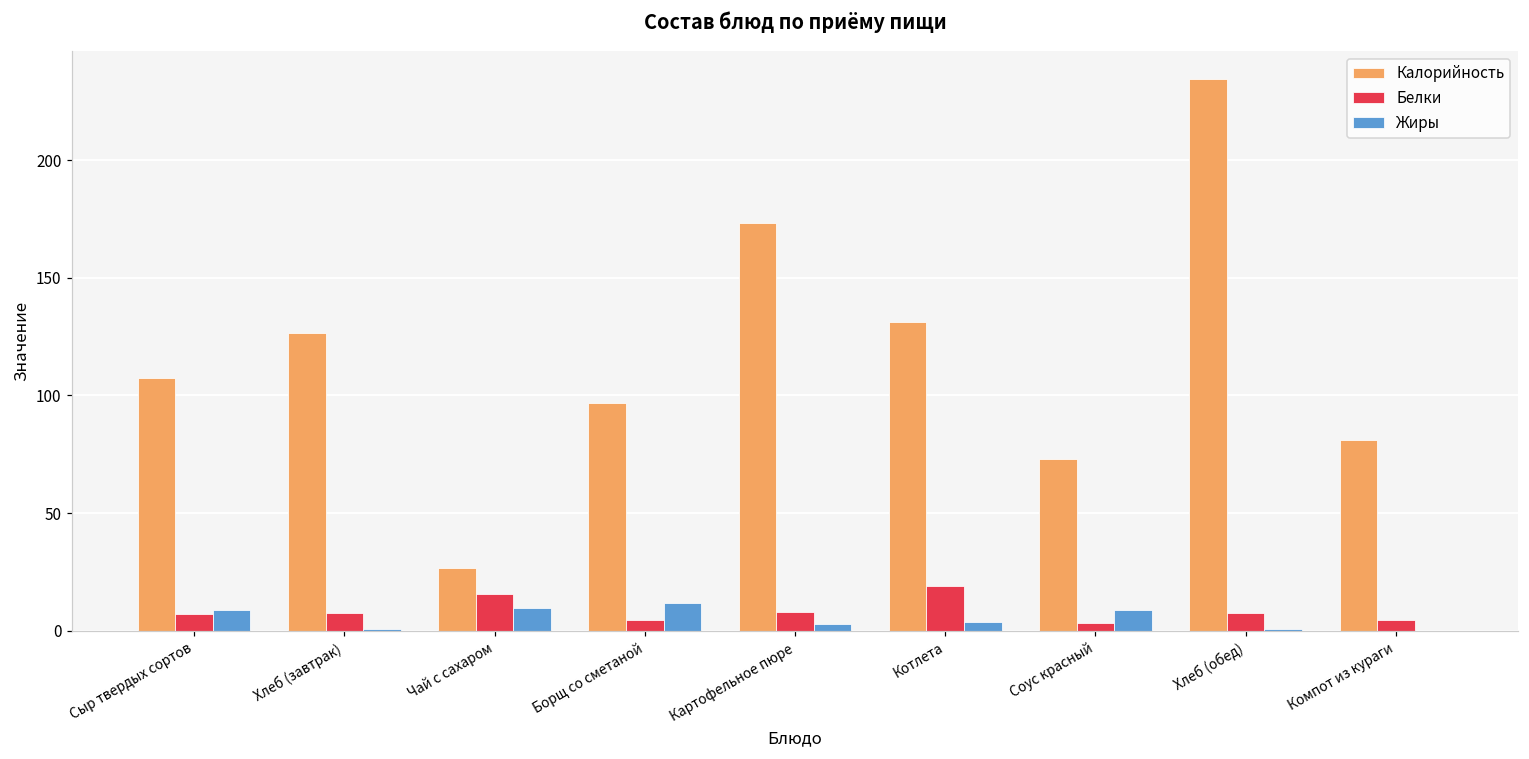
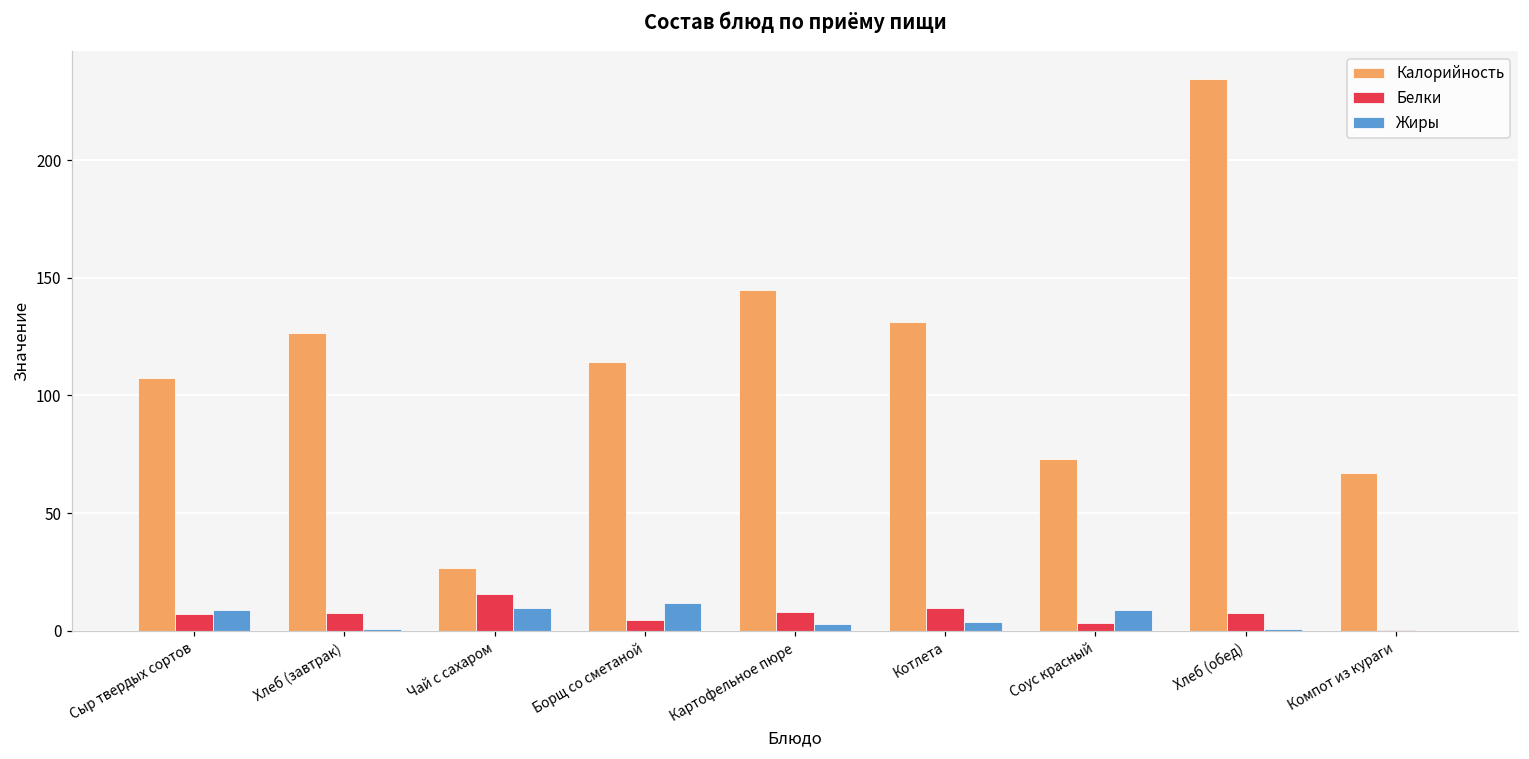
Калорийность, Борщ со сметаной: 97 -> 114
Калорийность, Картофельное пюре: 173 -> 145
Белки, Котлета: 19 -> 10
Калорийность, Компот из кураги: 81 -> 67
Белки, Компот из кураги: 5 -> 0
